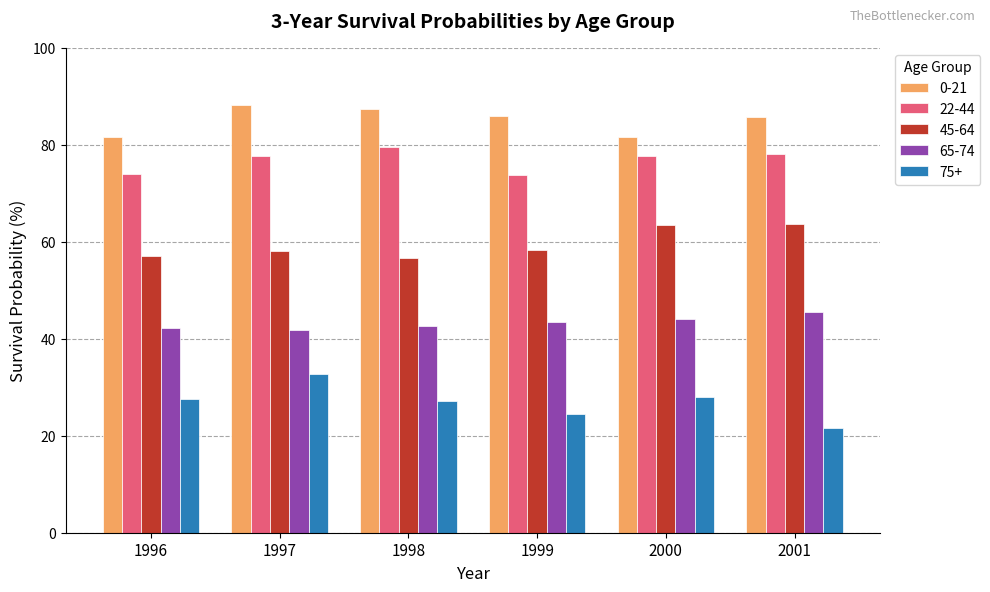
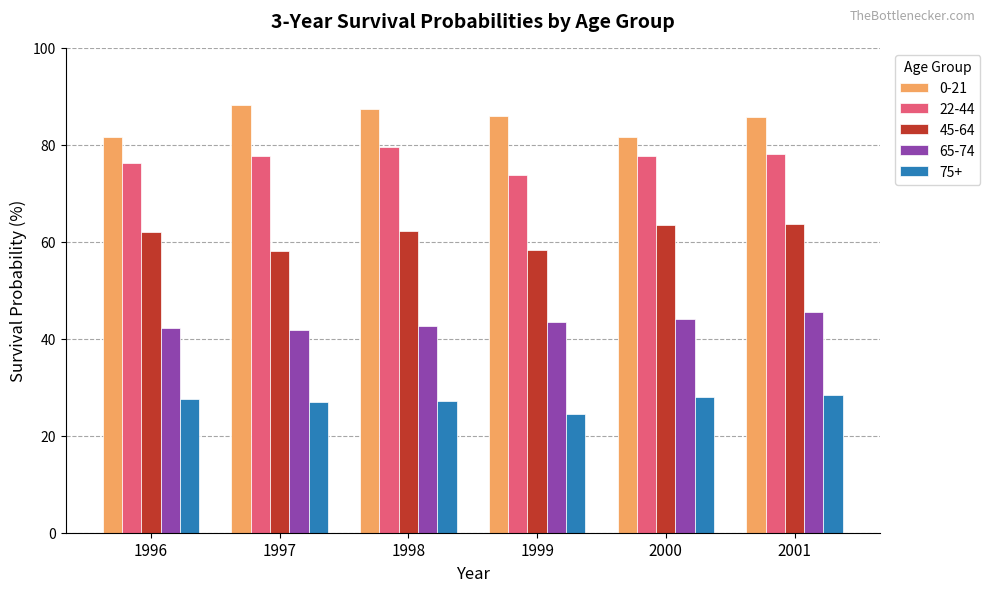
22-44, 1996: 74 -> 76
45-64, 1996: 57 -> 62
75+, 1997: 33 -> 27
45-64, 1998: 57 -> 62
75+, 2001: 22 -> 29
